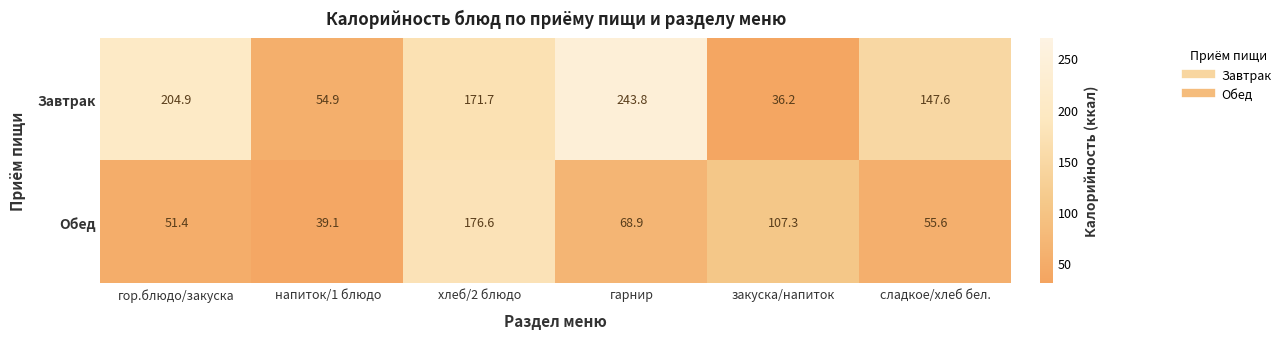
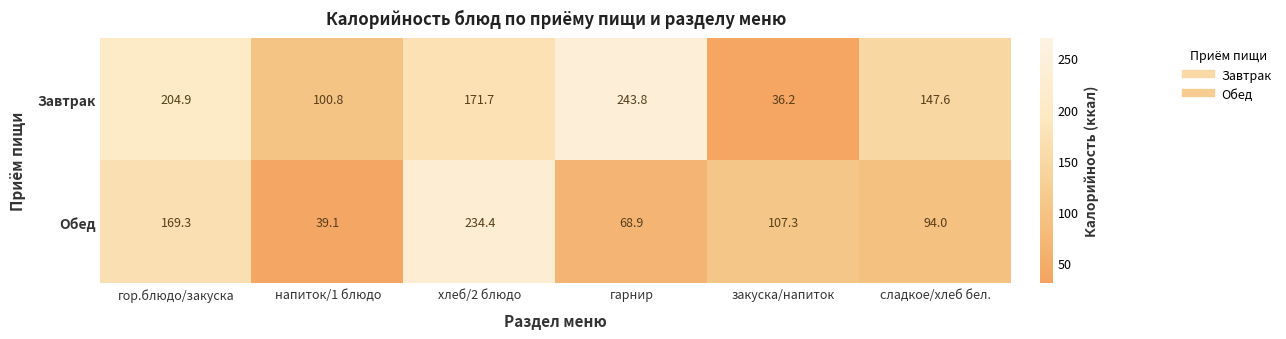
Завтрак, напиток/1 блюдо: 54.9 -> 100.8
Обед, гор.блюдо/закуска: 51.4 -> 169.3
Обед, хлеб/2 блюдо: 176.6 -> 234.4
Обед, сладкое/хлеб бел.: 55.6 -> 94.0
